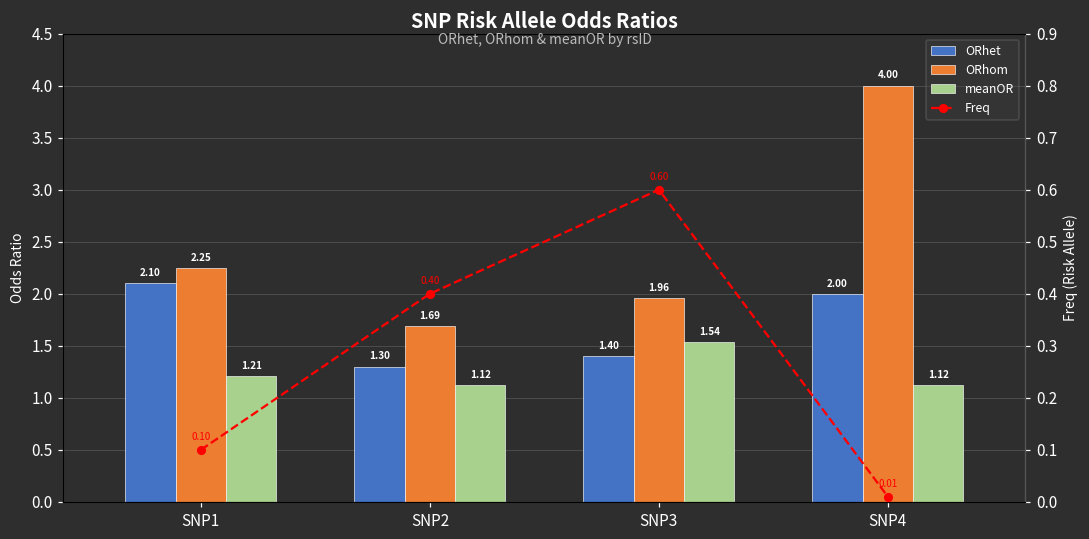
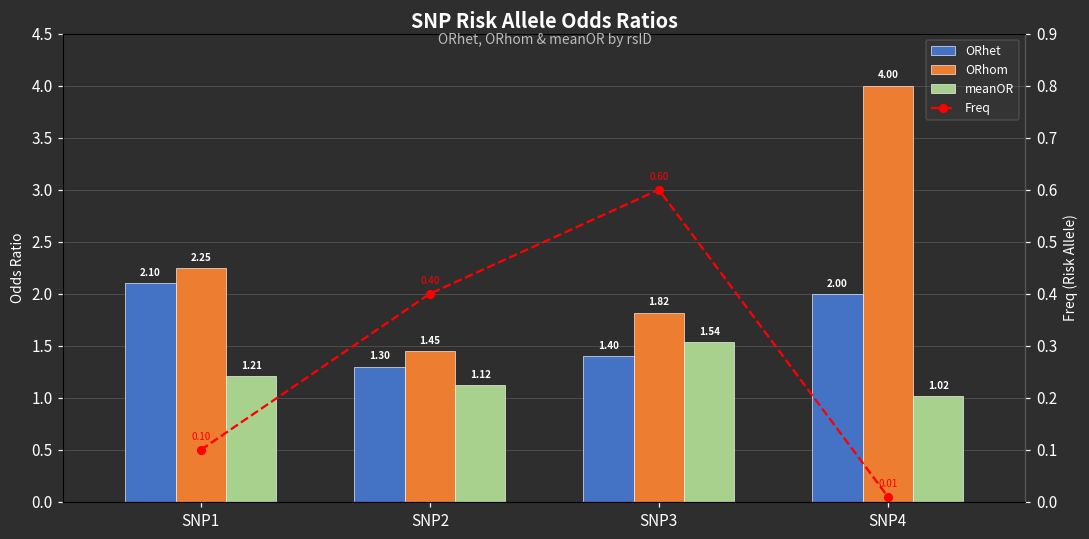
ORhom, SNP2: 1.69 -> 1.45
ORhom, SNP3: 1.96 -> 1.82
meanOR, SNP4: 1.12 -> 1.02
